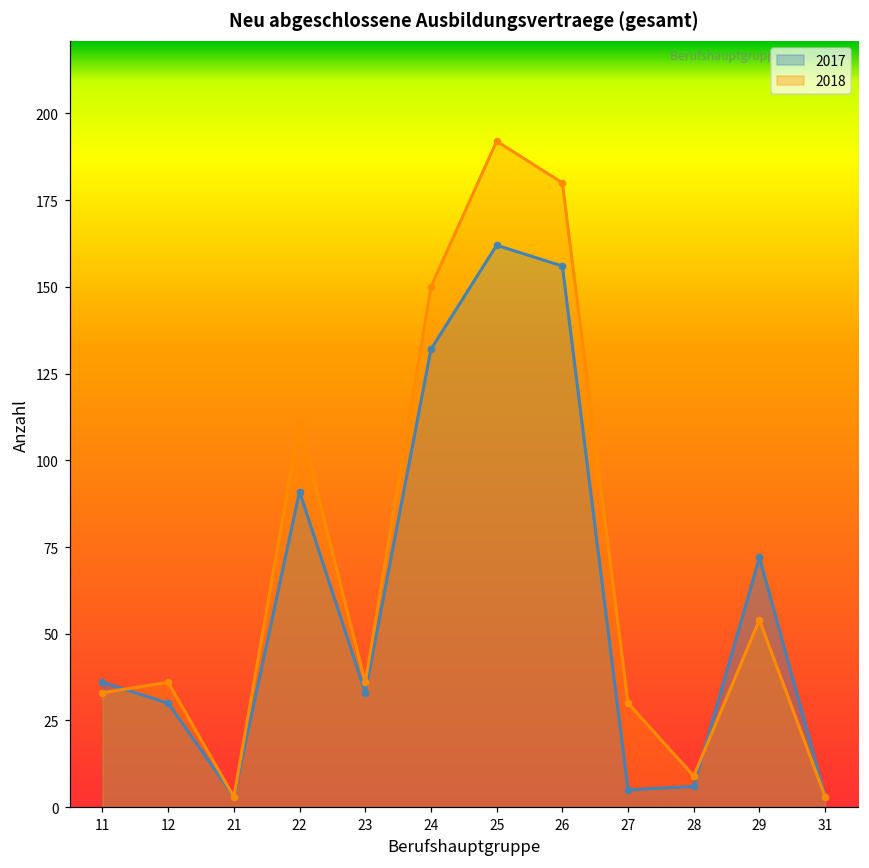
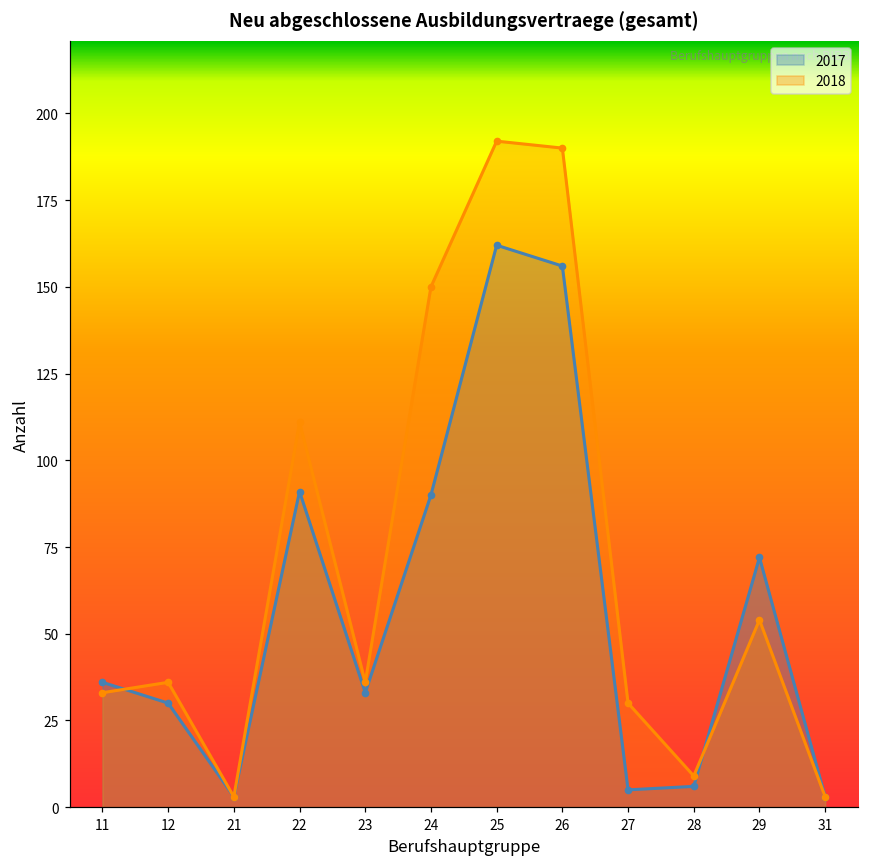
2017, 24: 132 -> 90
2018, 26: 180 -> 190
